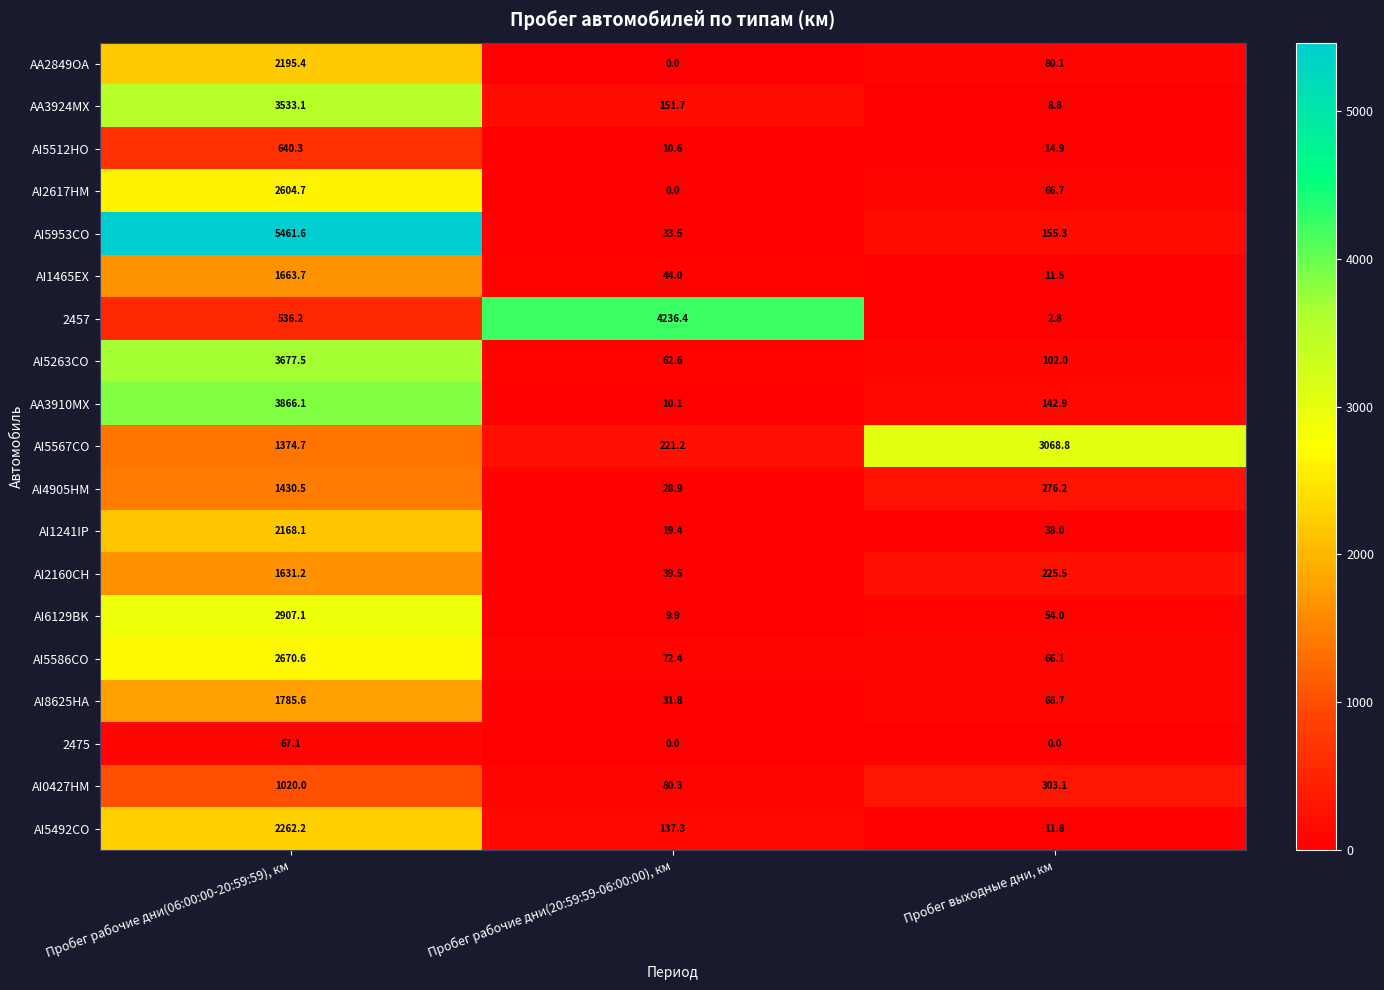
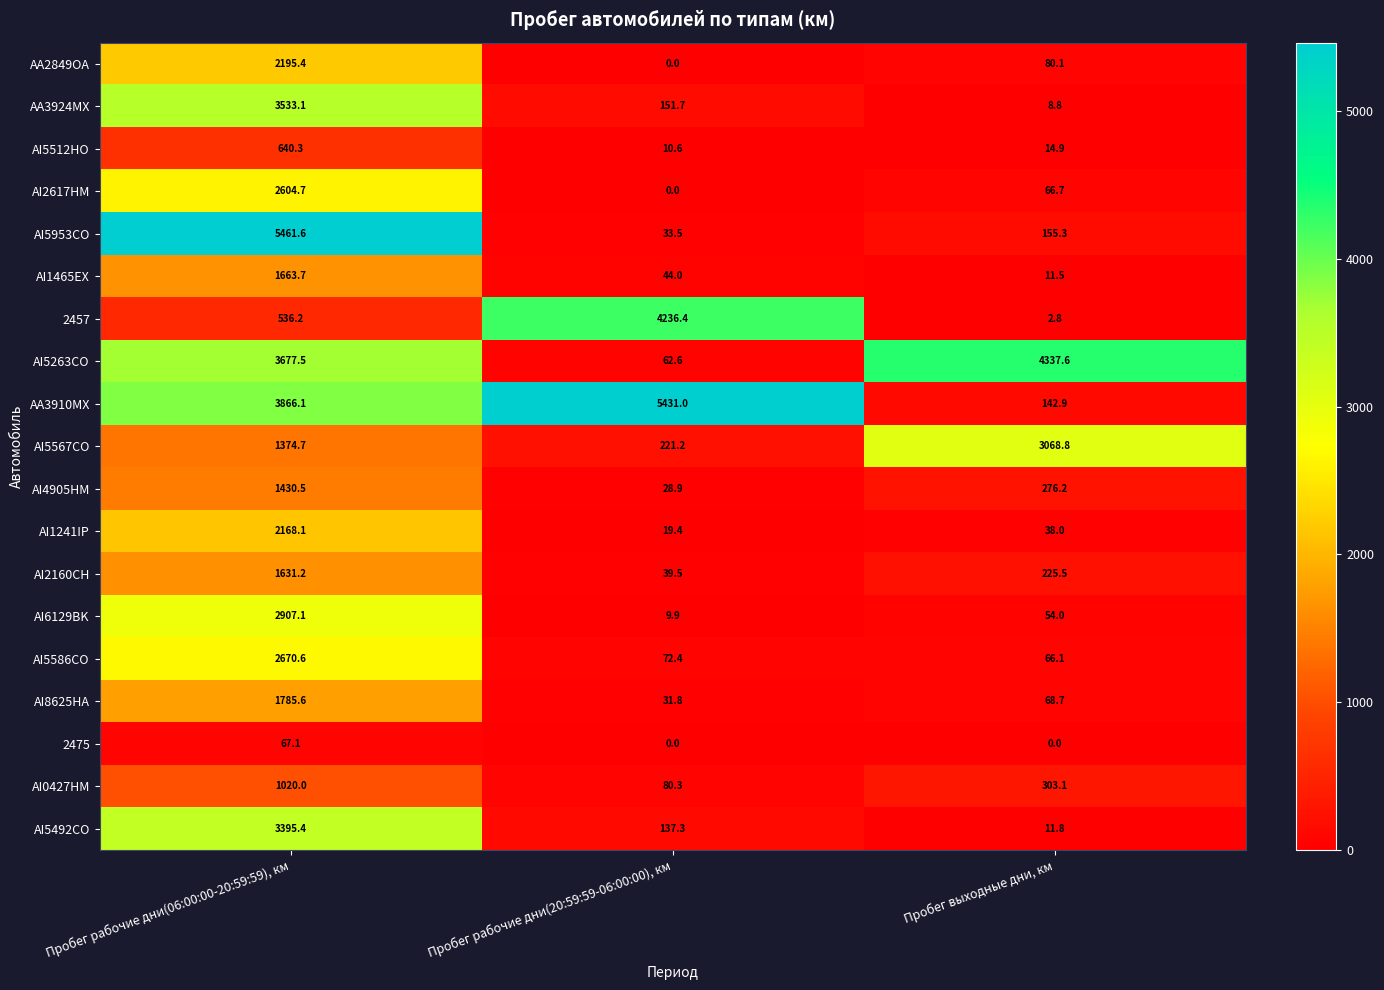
AI5263CO, Пробег выходные дни, км: 102.0 -> 4337.6
AA3910MX, Пробег рабочие дни(20:59:59-06:00:00), км: 10.1 -> 5431.0
AI5492CO, Пробег рабочие дни(06:00:00-20:59:59), км: 2262.2 -> 3395.4
